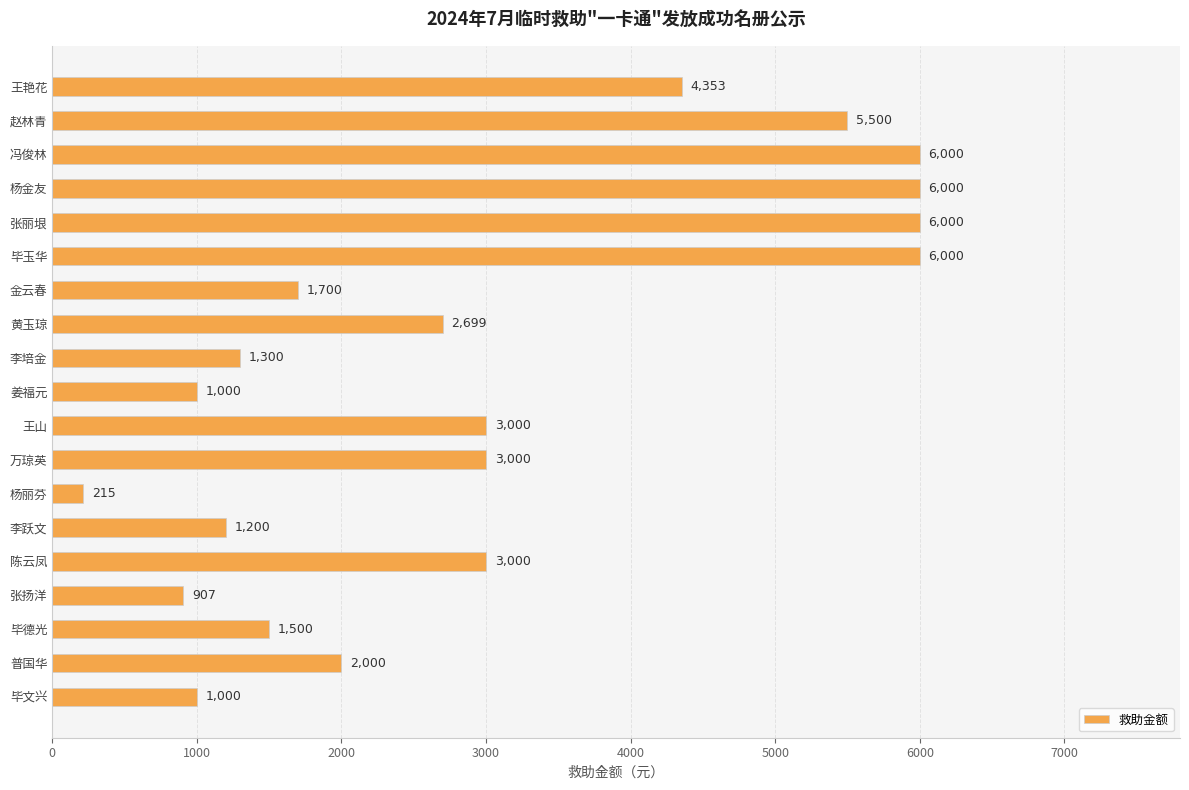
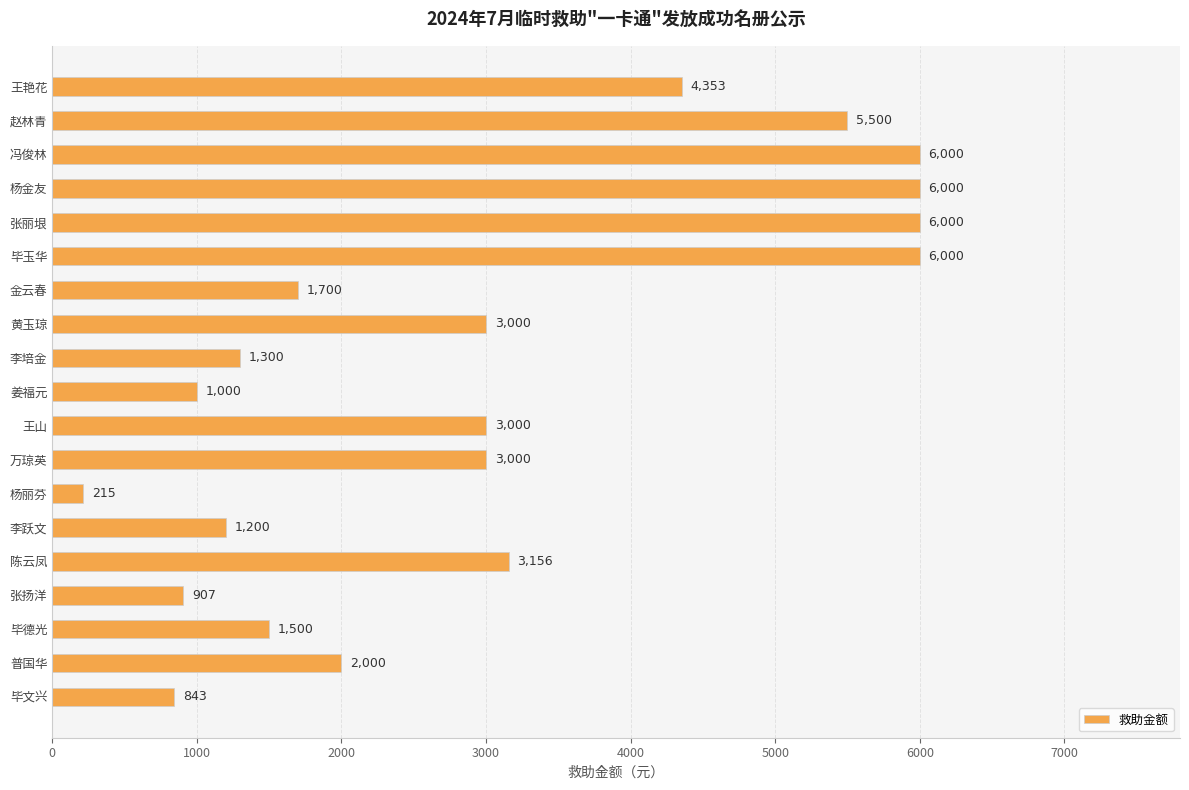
黄玉琼: 2,699 -> 3,000
陈云凤: 3,000 -> 3,156
毕文兴: 1,000 -> 843
